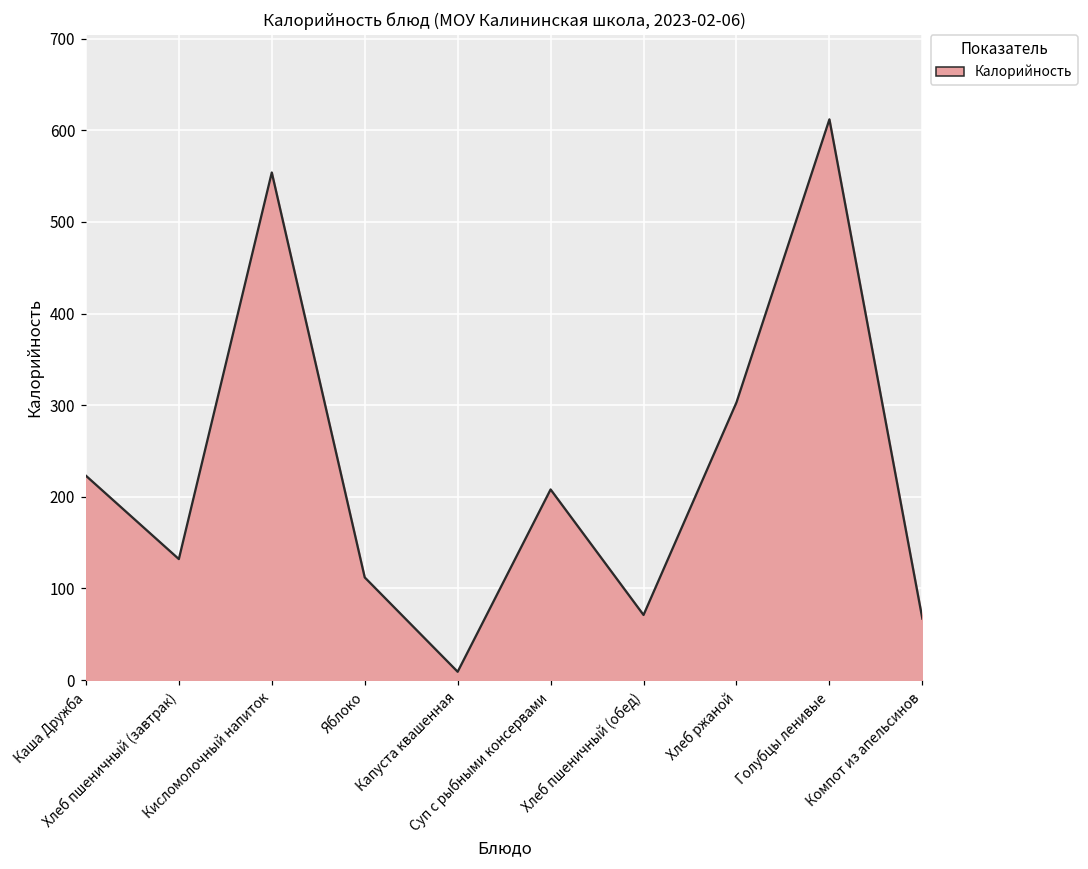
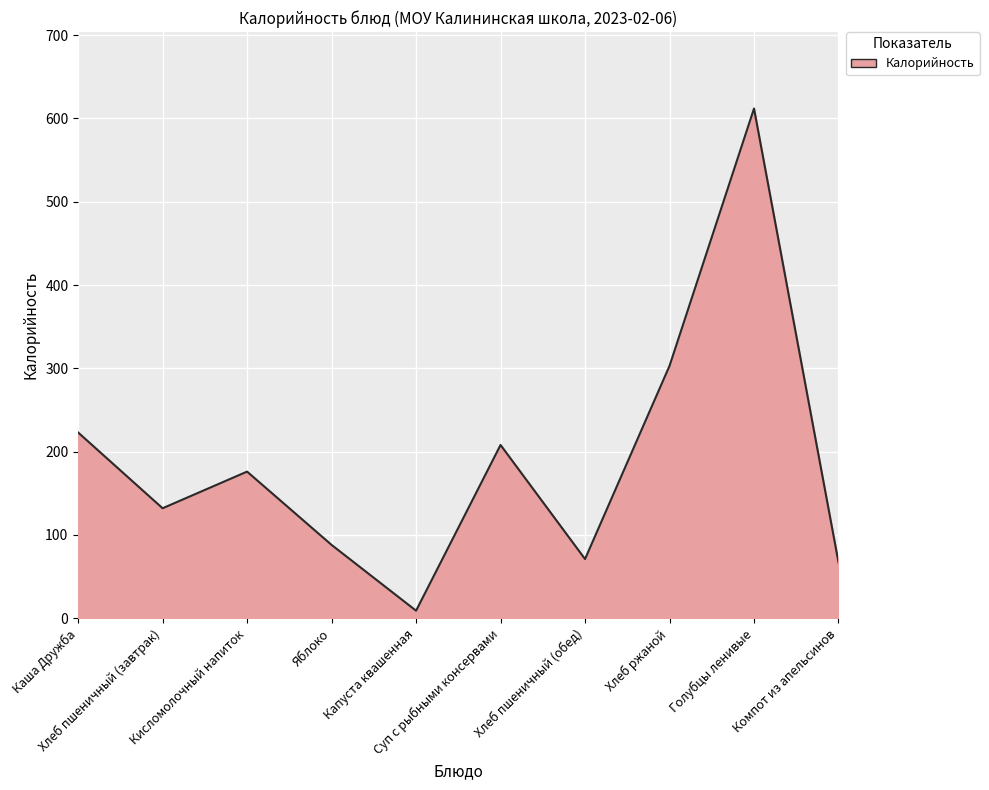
Кисломолочный напиток: 550 -> 180
Яблоко: 110 -> 90
